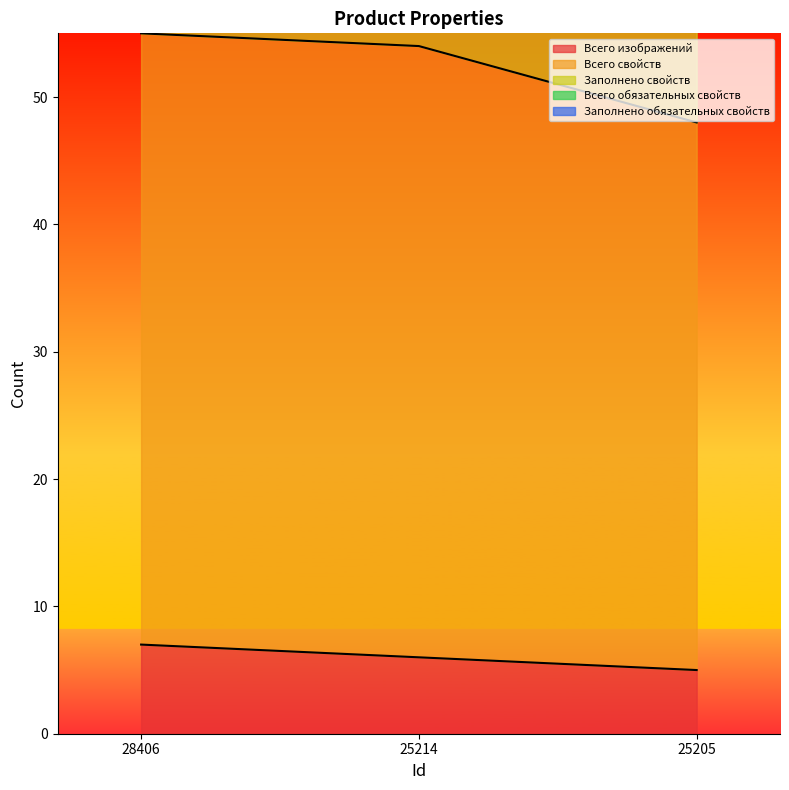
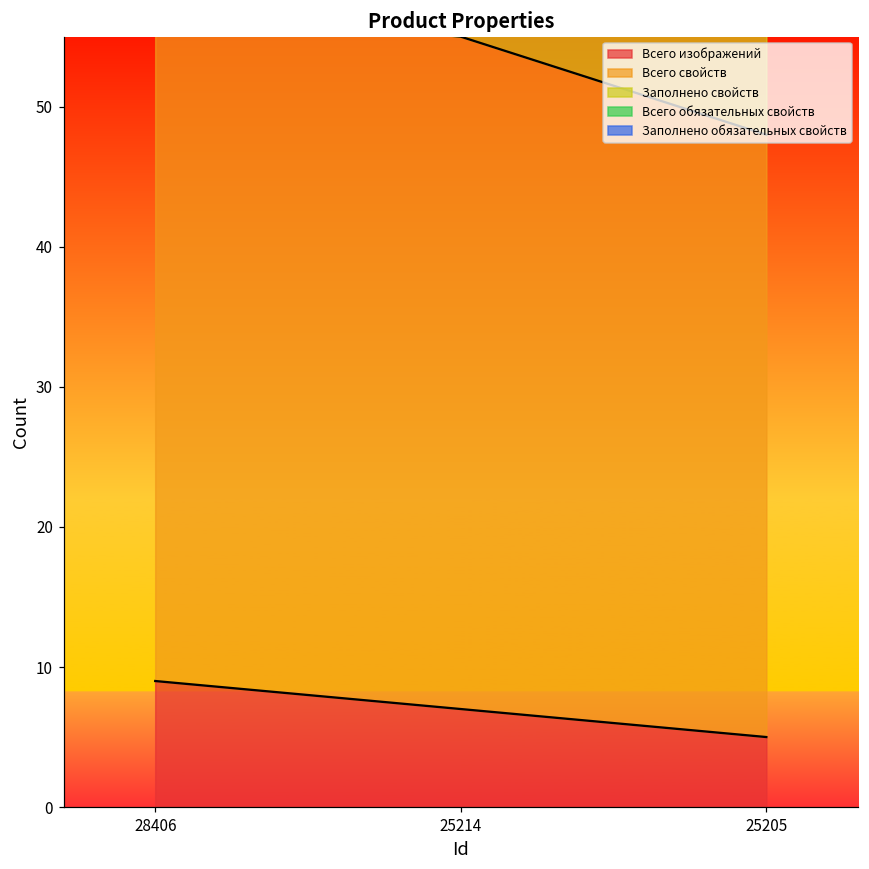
Всего изображений, 28406: 7 -> 9
Всего изображений, 25214: 6 -> 7
